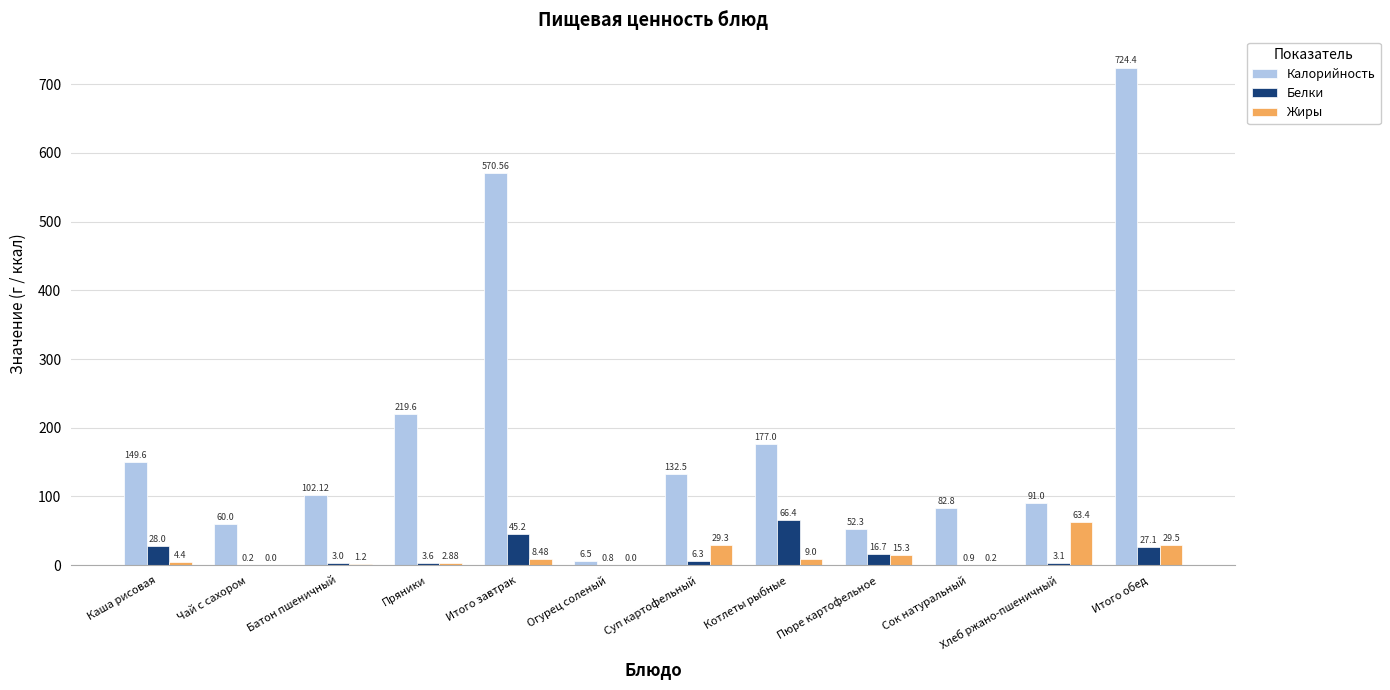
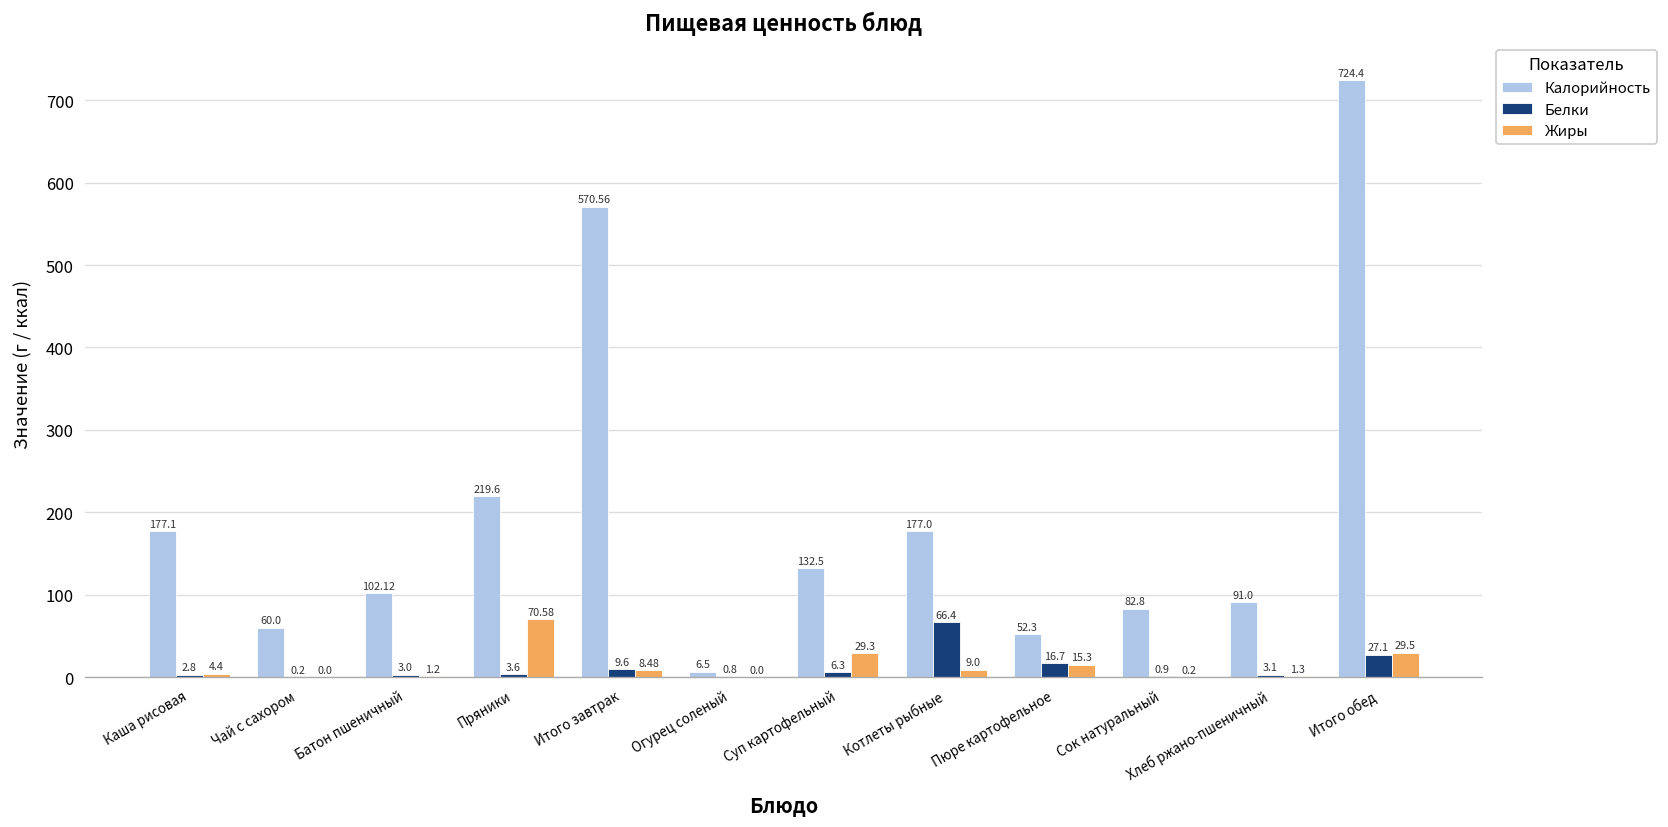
Калорийность, Каша рисовая: 149.6 -> 177.1
Белки, Каша рисовая: 28.0 -> 2.8
Жиры, Пряники: 2.88 -> 70.58
Белки, Итого завтрак: 45.2 -> 9.6
Жиры, Хлеб ржано-пшеничный: 63.4 -> 1.3
